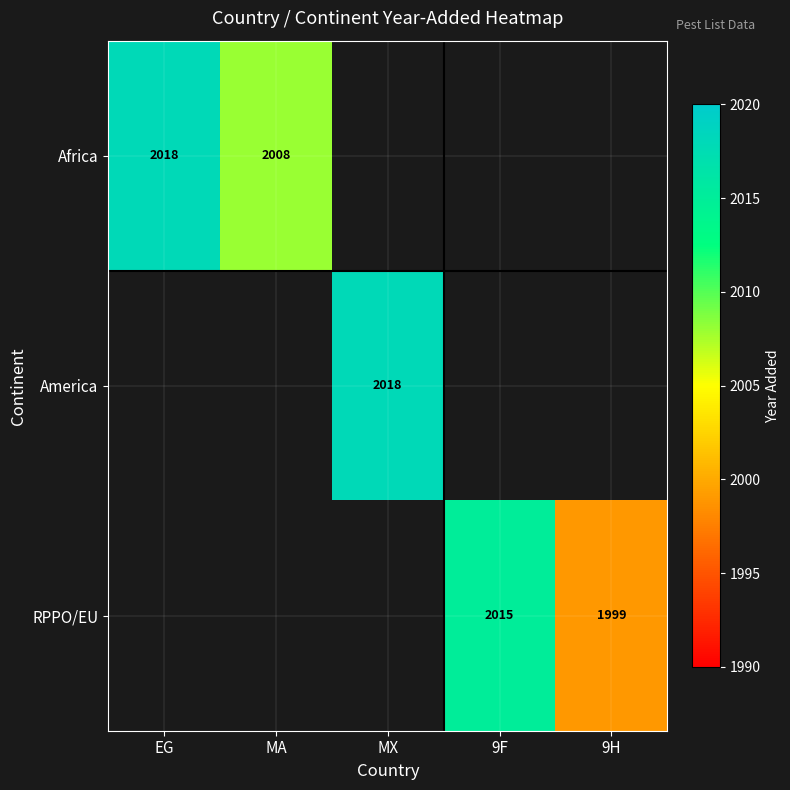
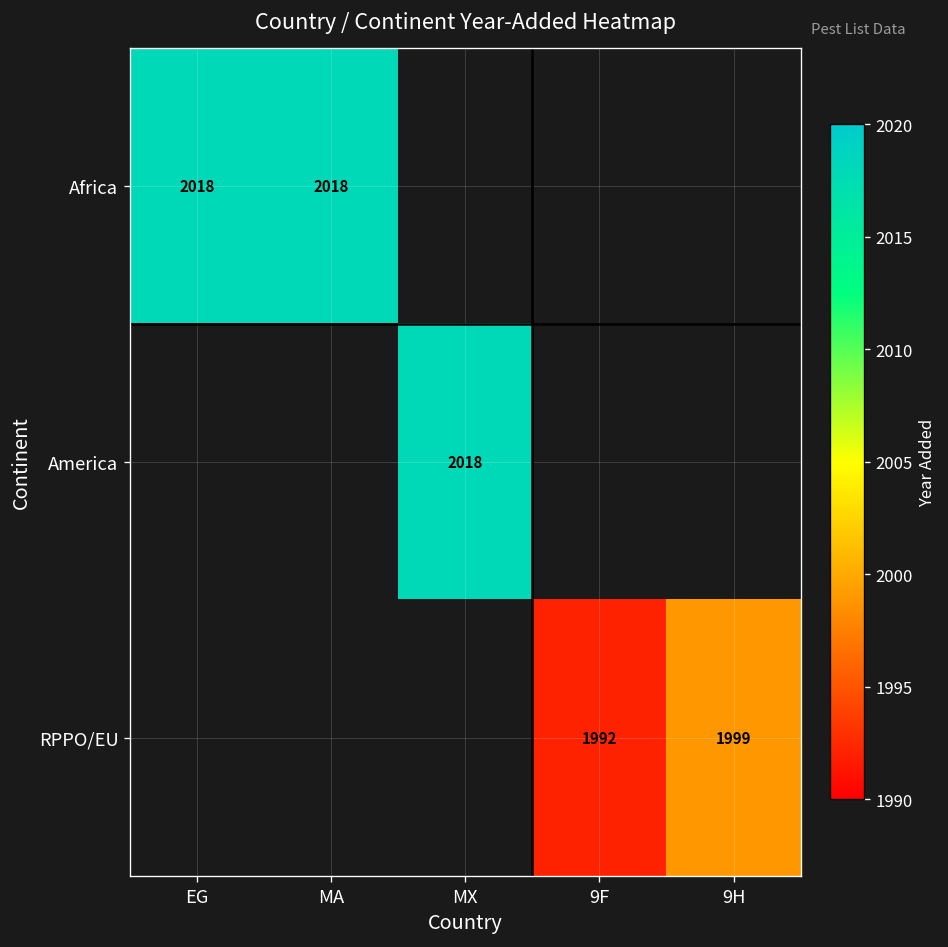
Africa, MA: 2008 -> 2018
RPPO/EU, 9F: 2015 -> 1992
